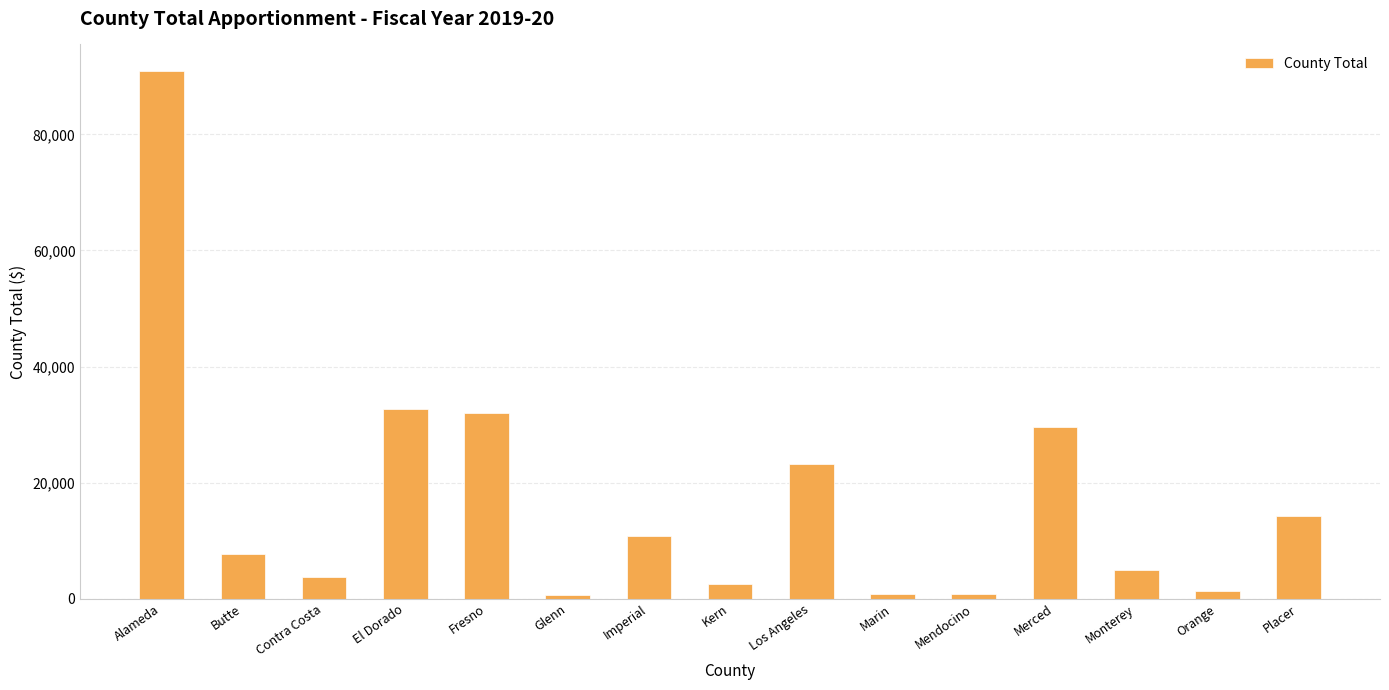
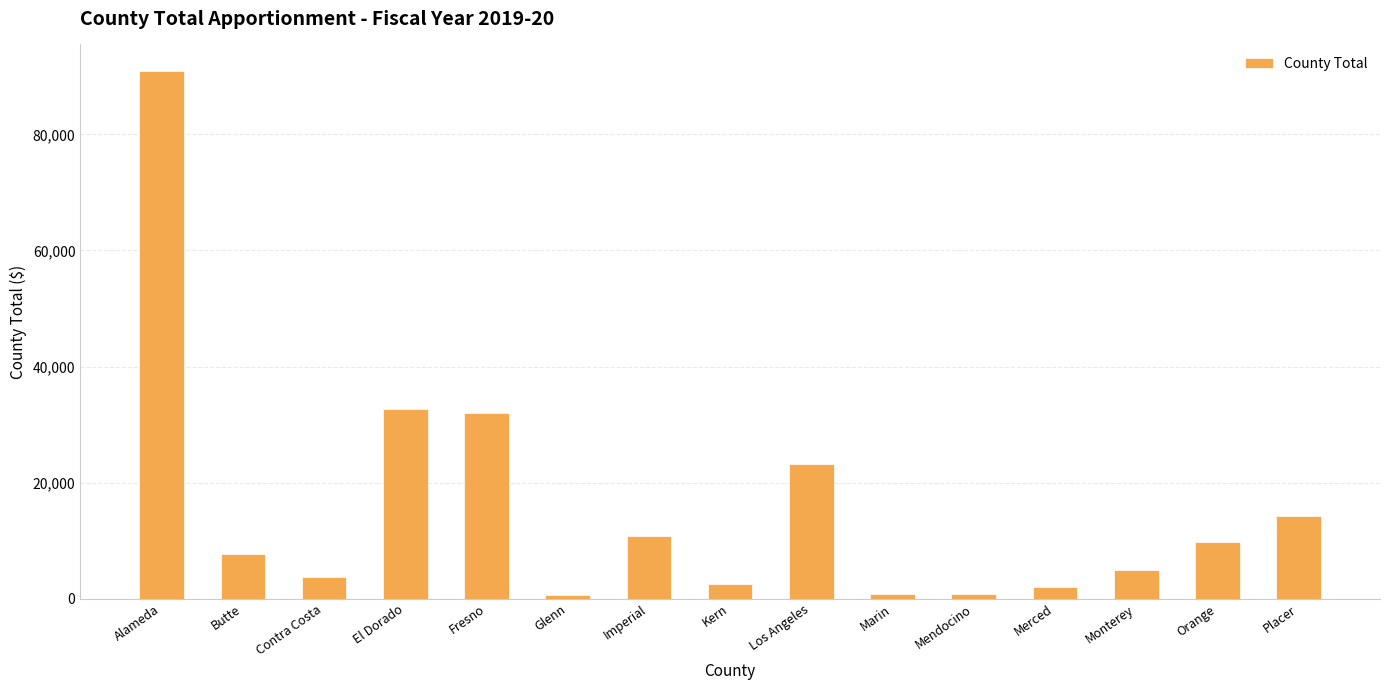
Merced: 30,000 -> 2,000
Orange: 1,000 -> 10,000
